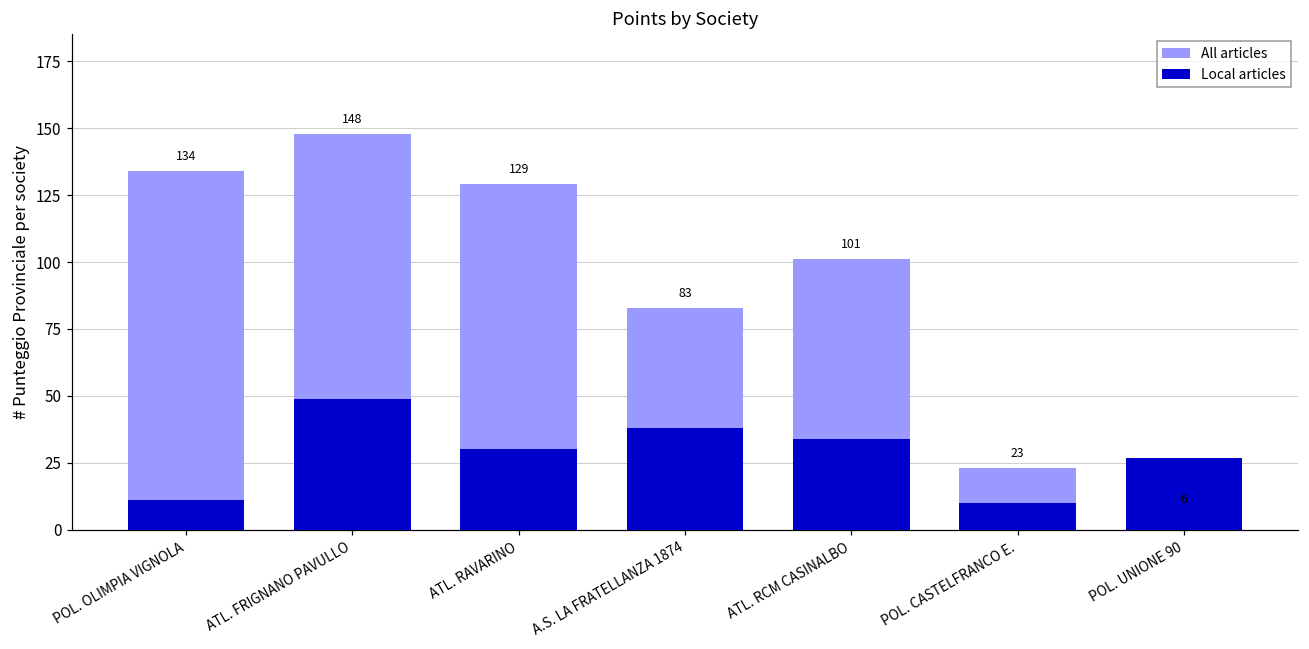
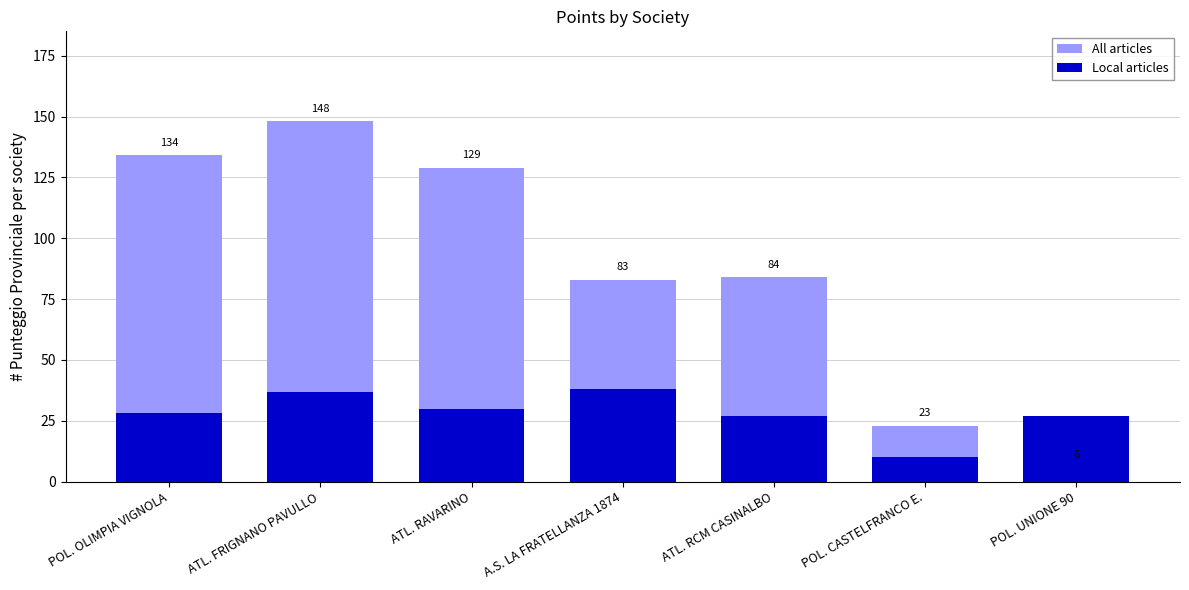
Local articles, POL. OLIMPIA VIGNOLA: 11 -> 28
Local articles, ATL. FRIGNANO PAVULLO: 49 -> 37
All articles, ATL. RCM CASINALBO: 101 -> 84
Local articles, ATL. RCM CASINALBO: 34 -> 27
